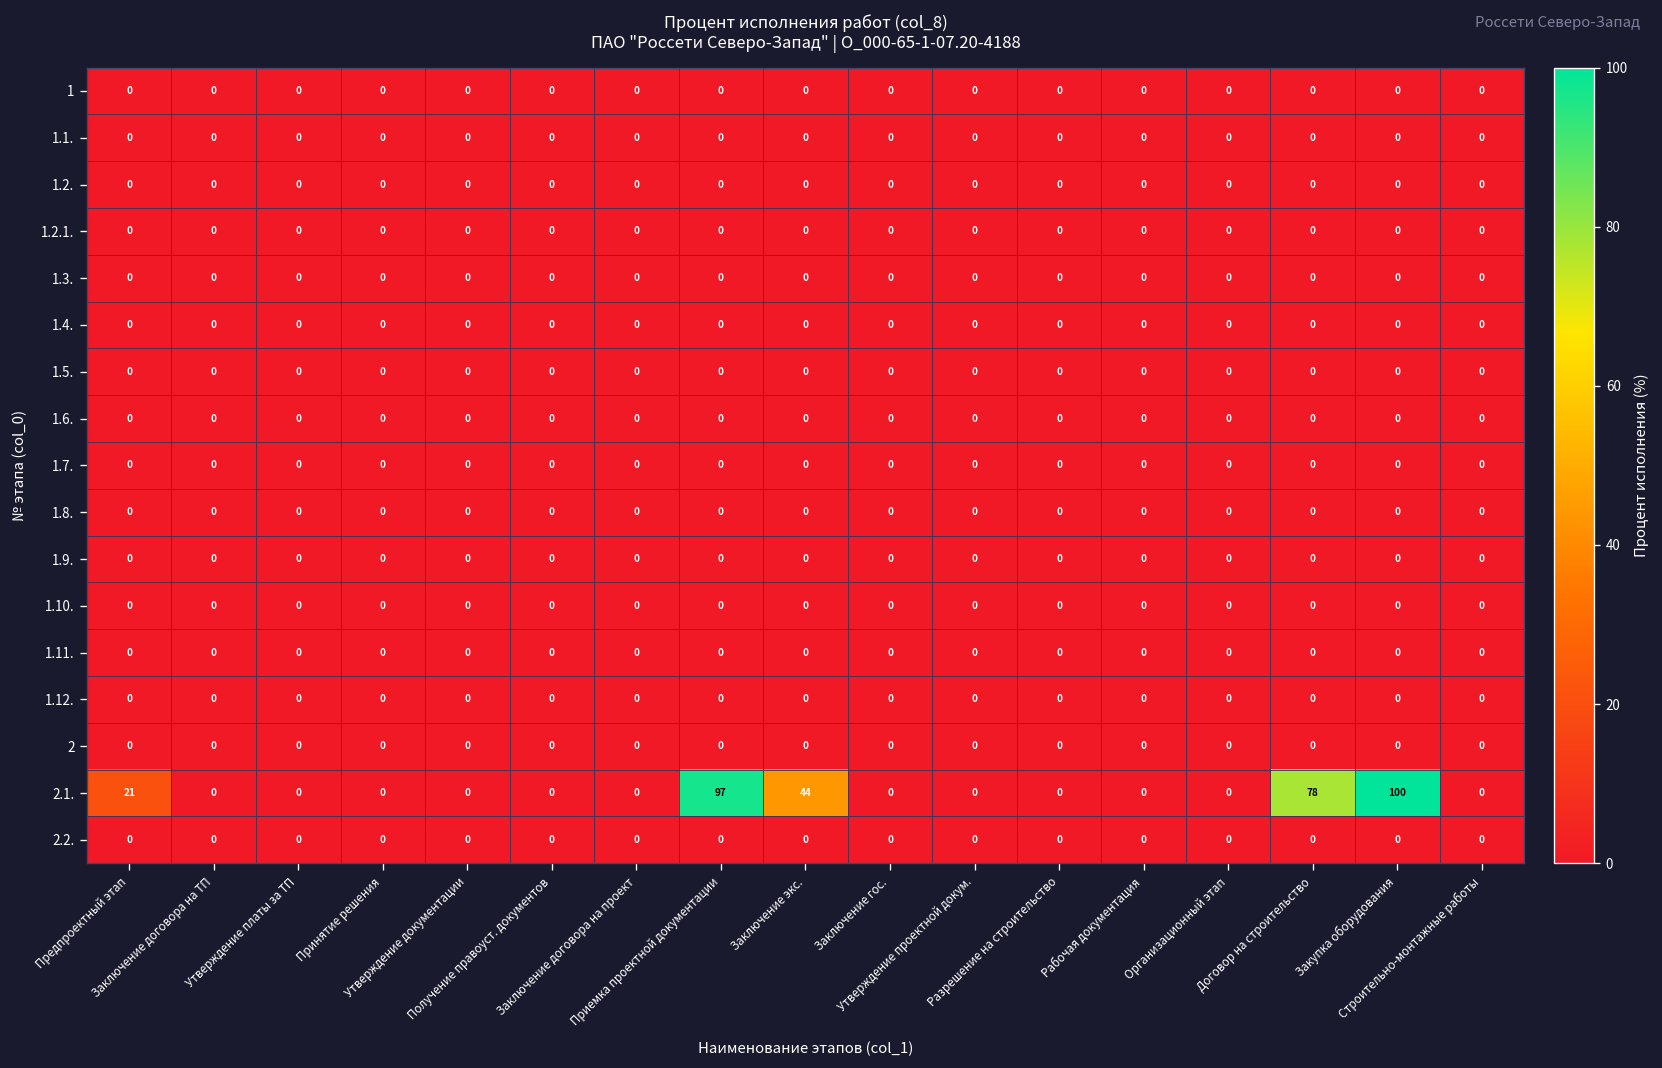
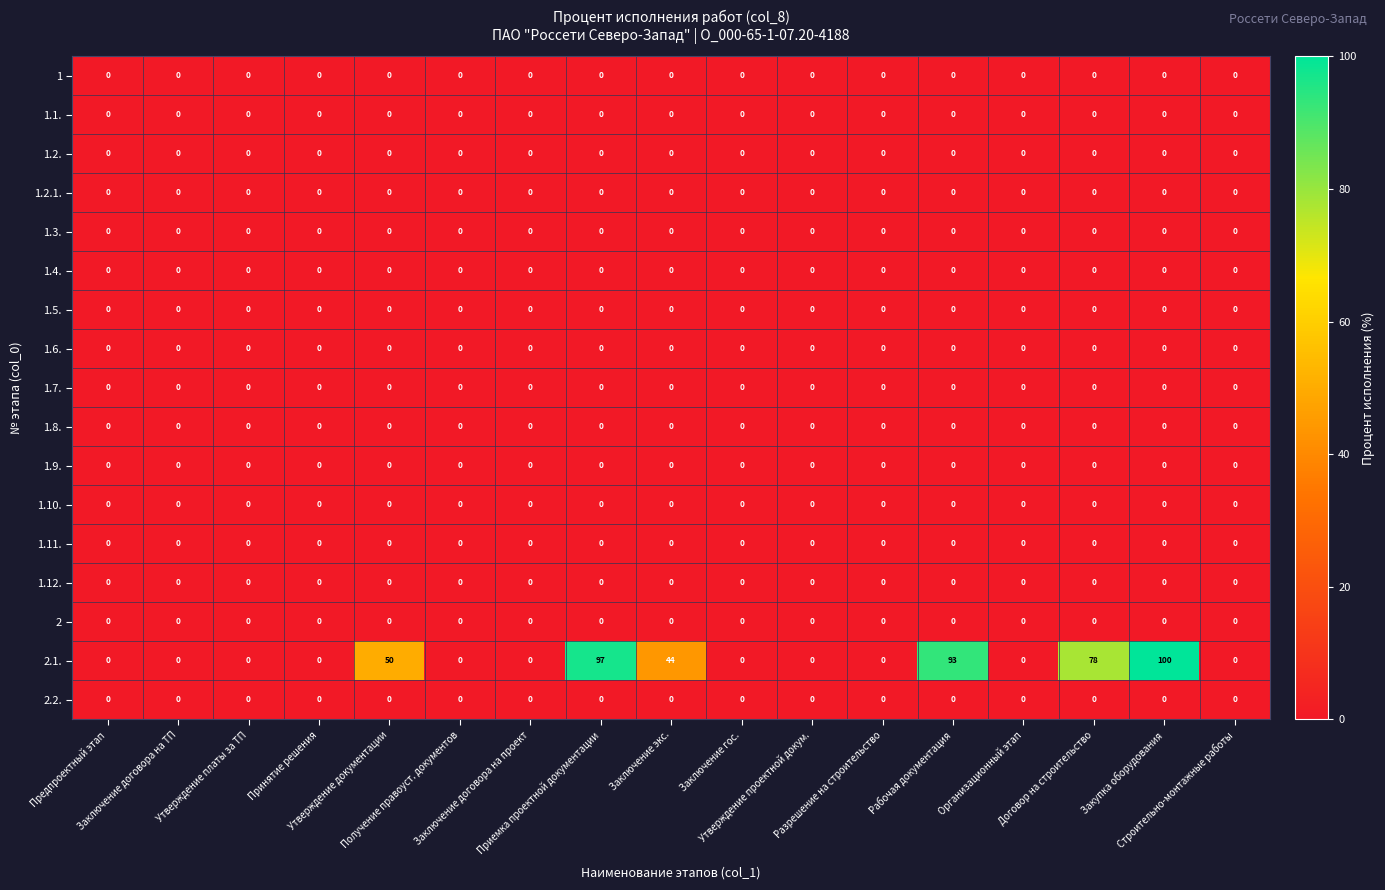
2.1., Предпроектный этап: 21 -> 0
2.1., Утверждение документации: 0 -> 50
2.1., Рабочая документация: 0 -> 93
